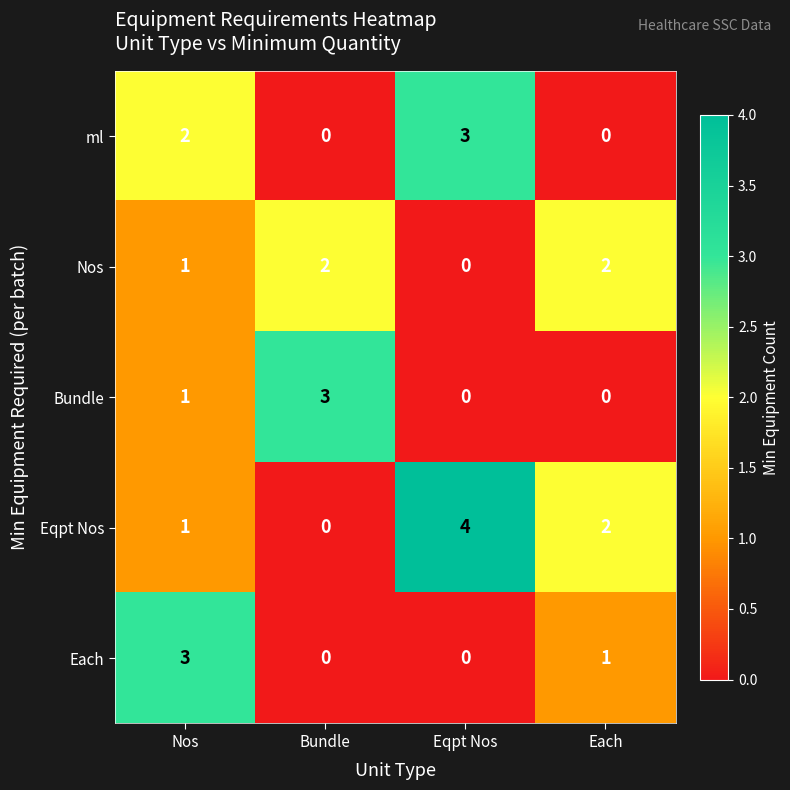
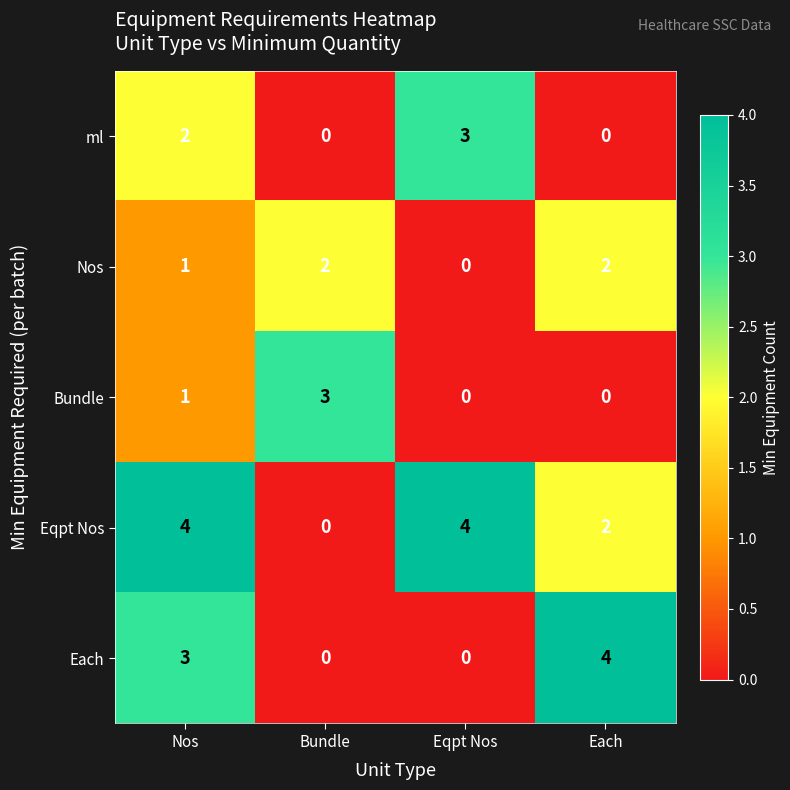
Eqpt Nos, Nos: 1 -> 4
Each, Each: 1 -> 4
